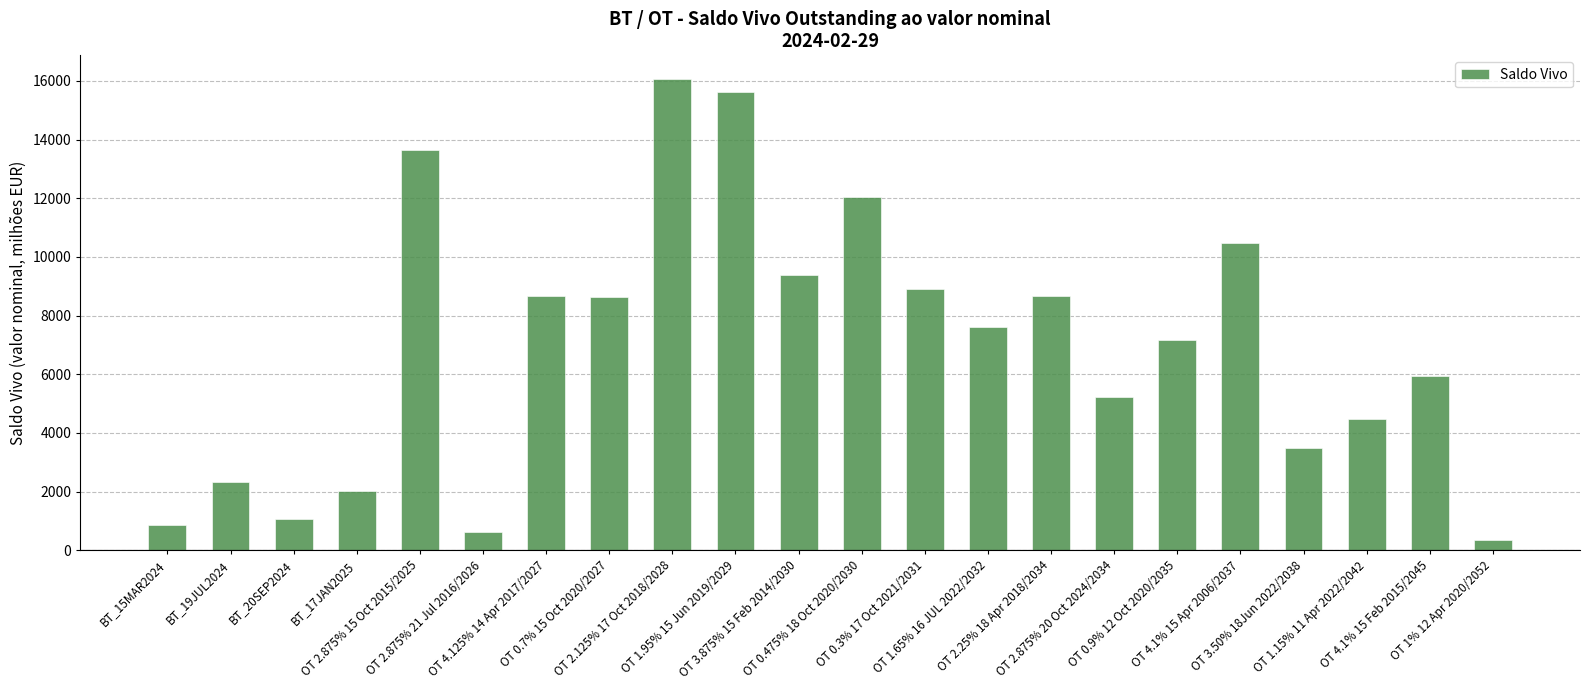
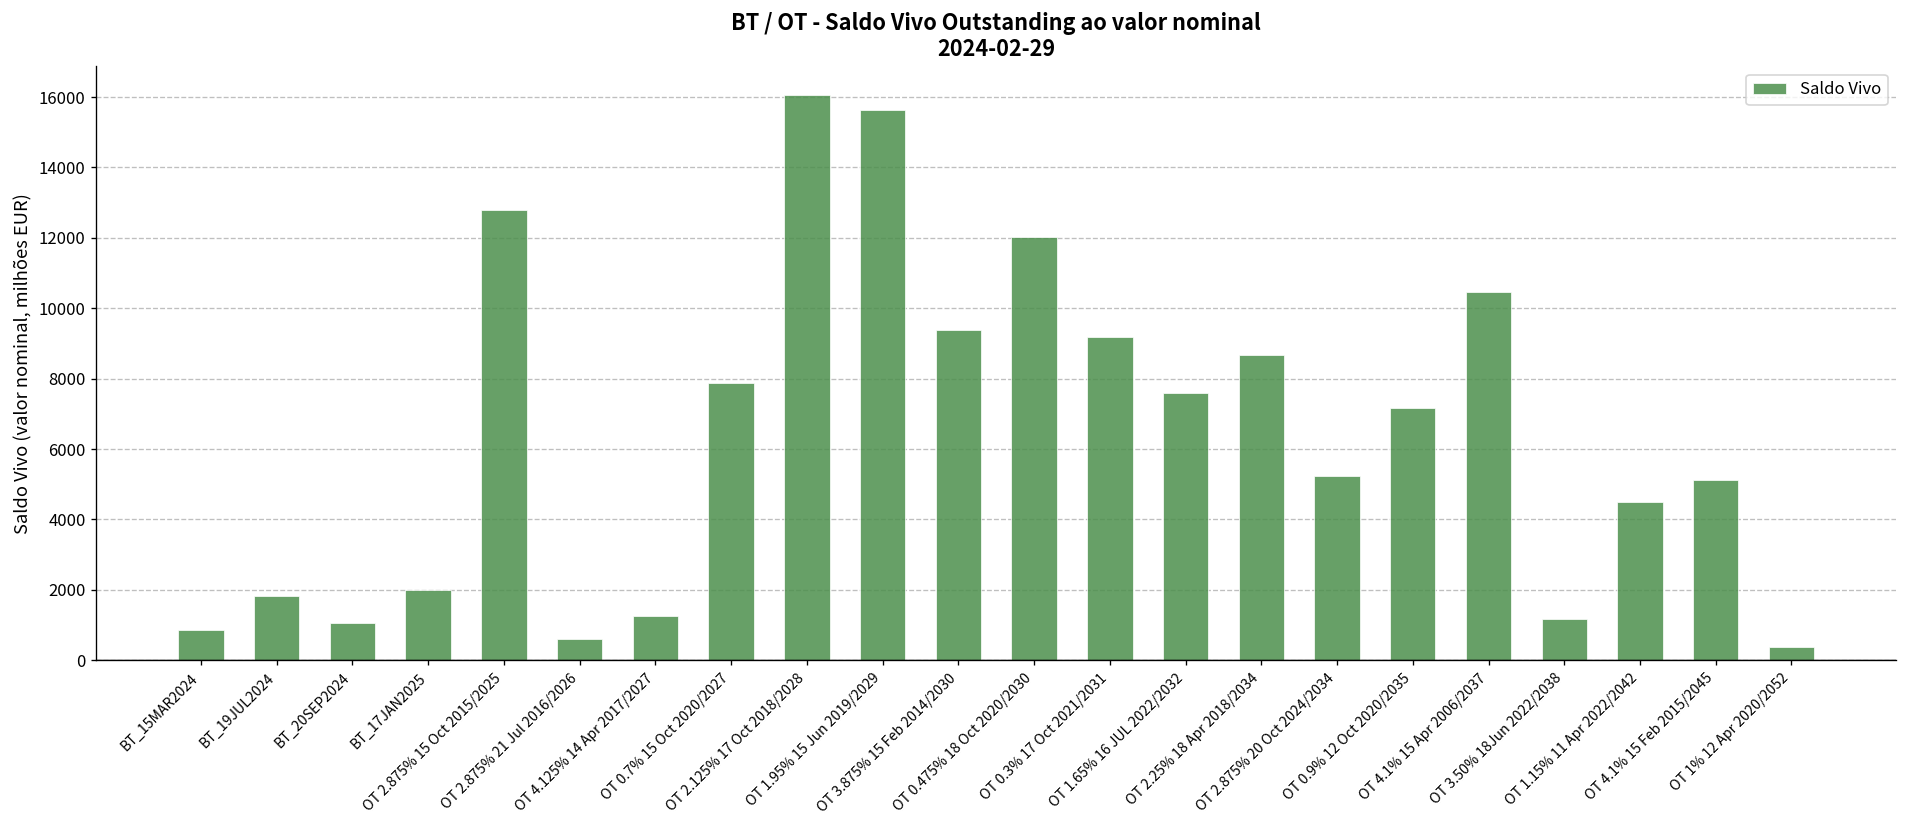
BT_19JUL2024: 2300 -> 1800
OT 2.875% 15 Oct 2015/2025: 13600 -> 12800
OT 4.125% 14 Apr 2017/2027: 8700 -> 1300
OT 0.7% 15 Oct 2020/2027: 8600 -> 7900
OT 0.3% 17 Oct 2021/2031: 8900 -> 9200
OT 3.50% 18Jun 2022/2038: 3500 -> 1200
OT 4.1% 15 Feb 2015/2045: 5900 -> 5100
